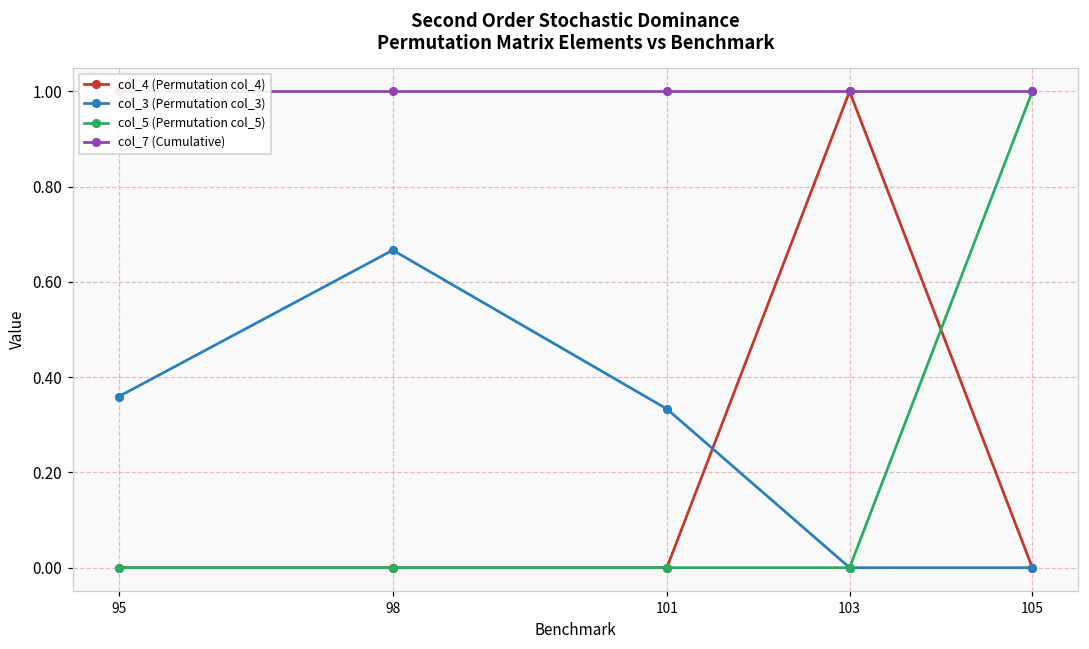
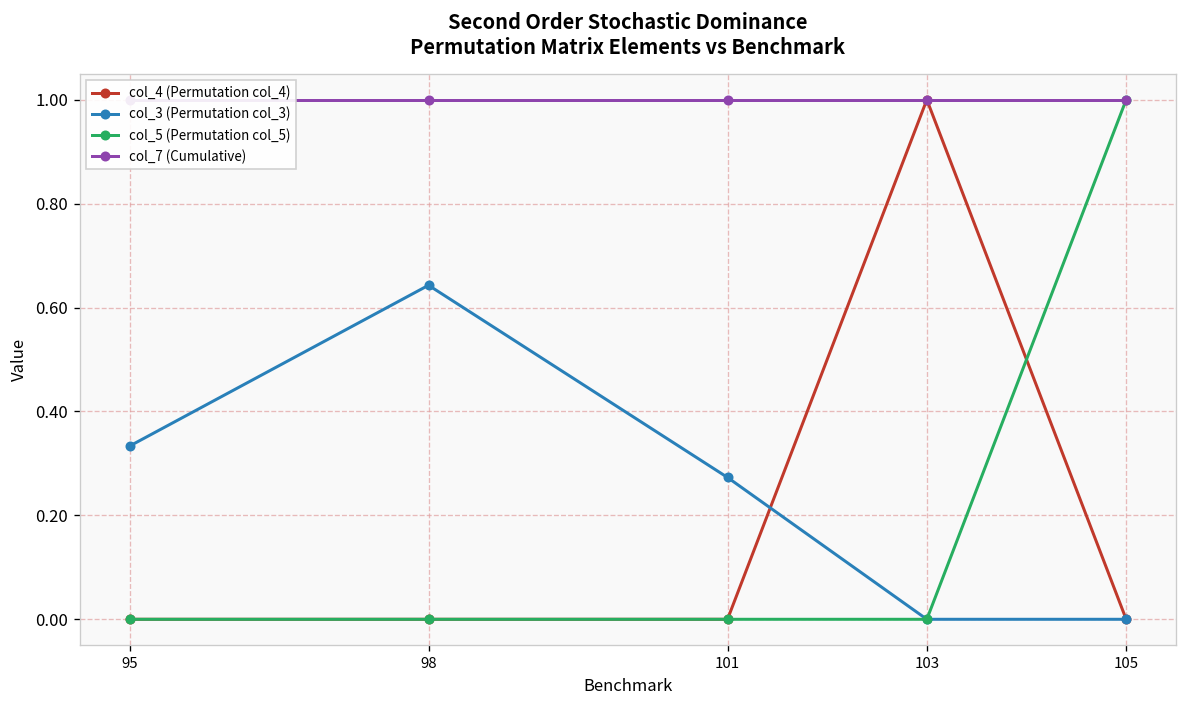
col_3 (Permutation col_3), 95: 0.36 -> 0.33
col_3 (Permutation col_3), 98: 0.67 -> 0.64
col_3 (Permutation col_3), 101: 0.33 -> 0.27
